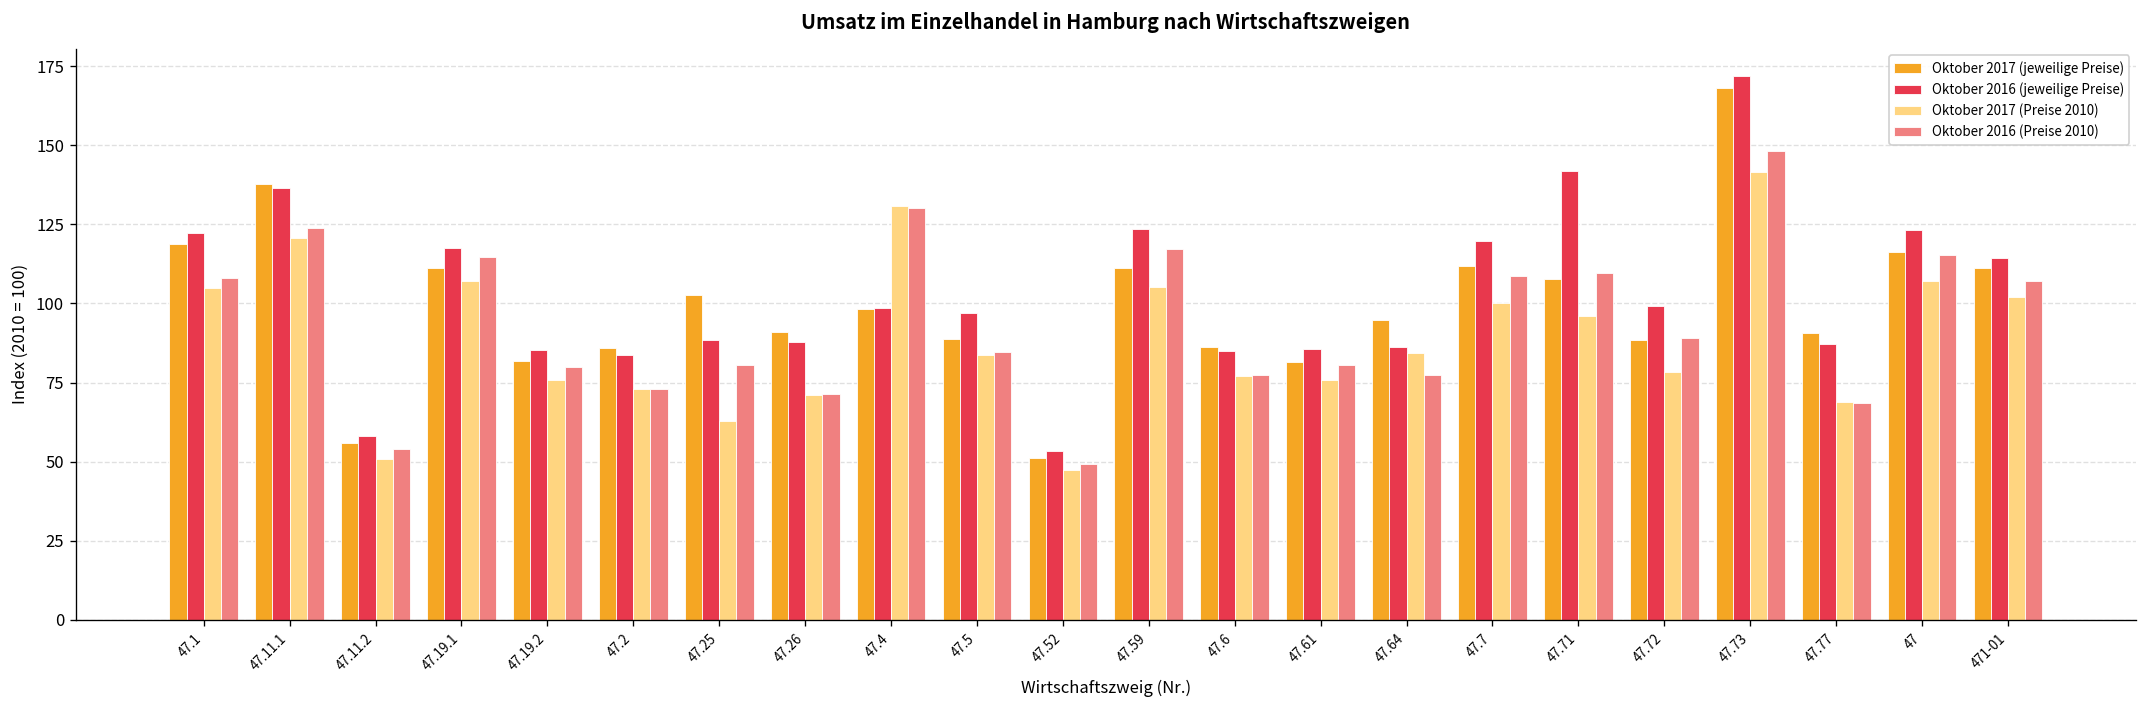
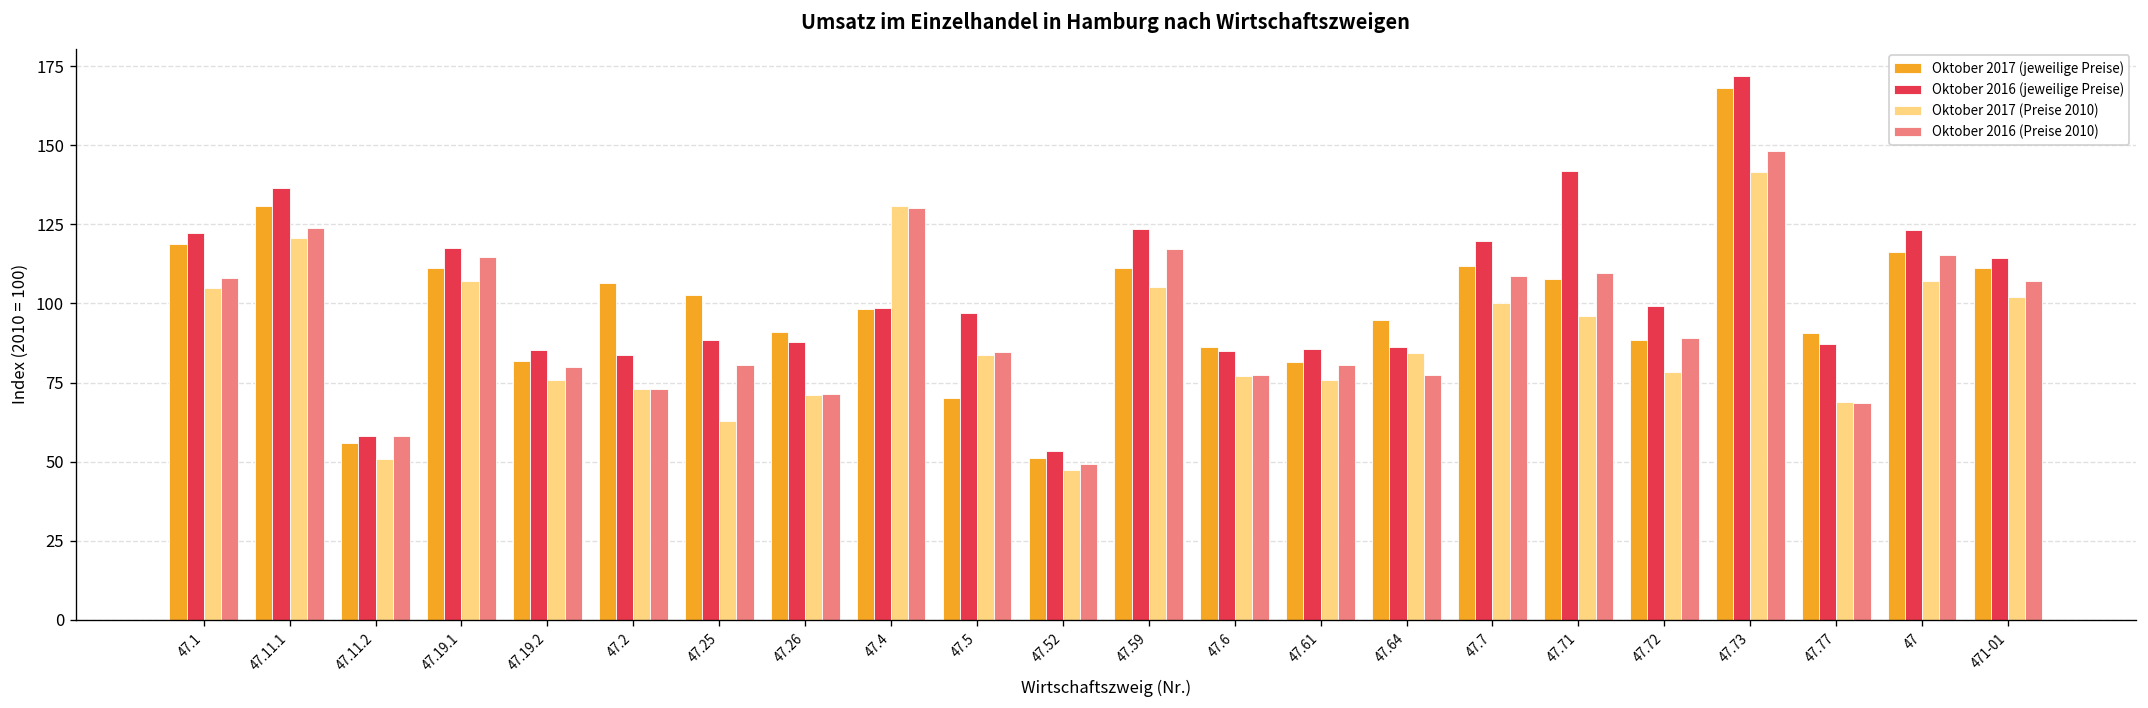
Oktober 2017 (jeweilige Preise), 47.11.1: 138 -> 131
Oktober 2016 (Preise 2010), 47.11.2: 54 -> 58
Oktober 2017 (jeweilige Preise), 47.2: 86 -> 107
Oktober 2017 (jeweilige Preise), 47.5: 89 -> 70
